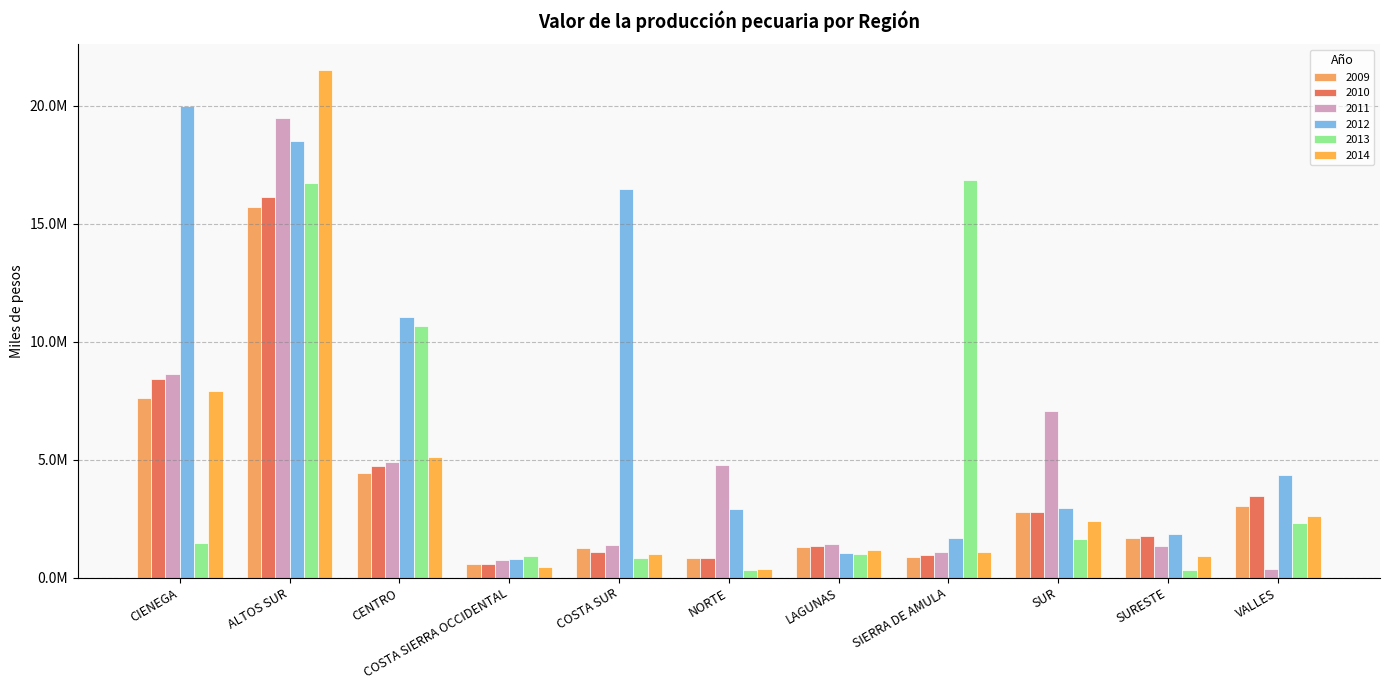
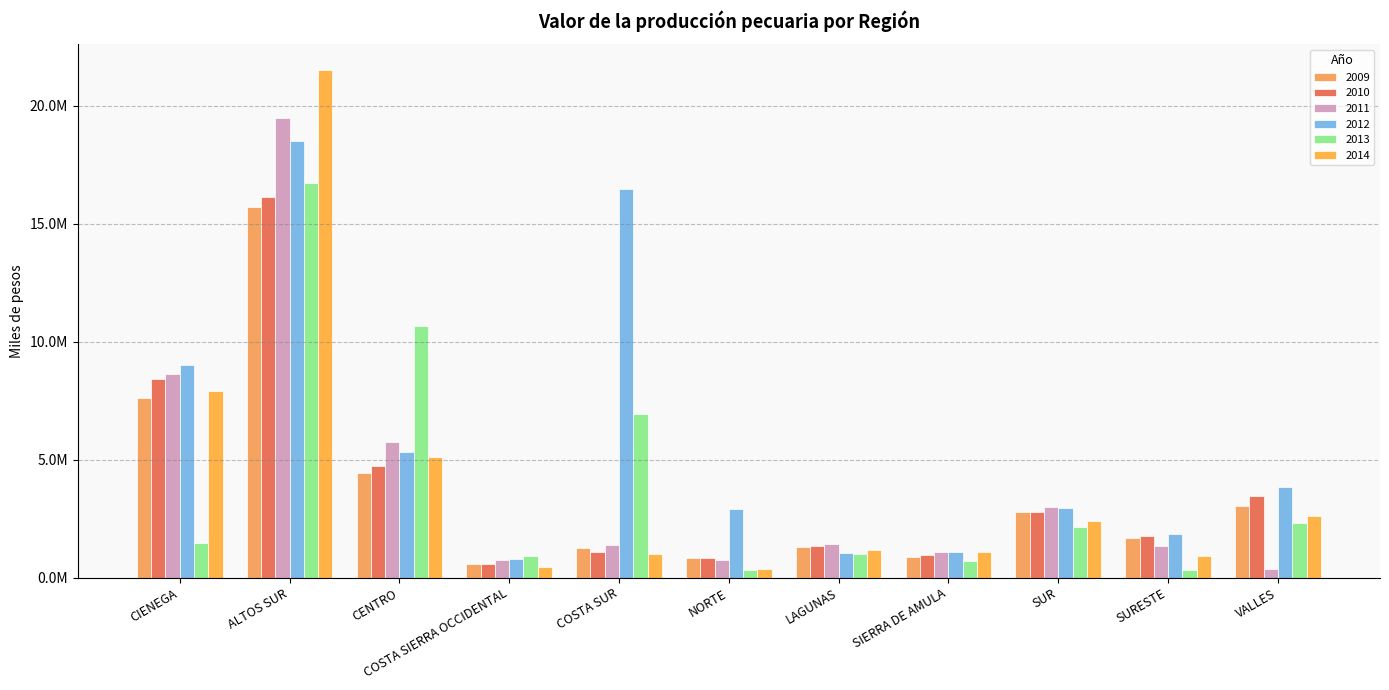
2012, CIENEGA: 20000000 -> 9000000
2011, CENTRO: 4900000 -> 5800000
2012, CENTRO: 11100000 -> 5300000
2013, COSTA SUR: 800000 -> 7000000
2011, NORTE: 4800000 -> 700000
2012, SIERRA DE AMULA: 1700000 -> 1100000
2013, SIERRA DE AMULA: 16900000 -> 700000
2011, SUR: 7100000 -> 3000000
2013, SUR: 1600000 -> 2200000
2012, VALLES: 4400000 -> 3900000
